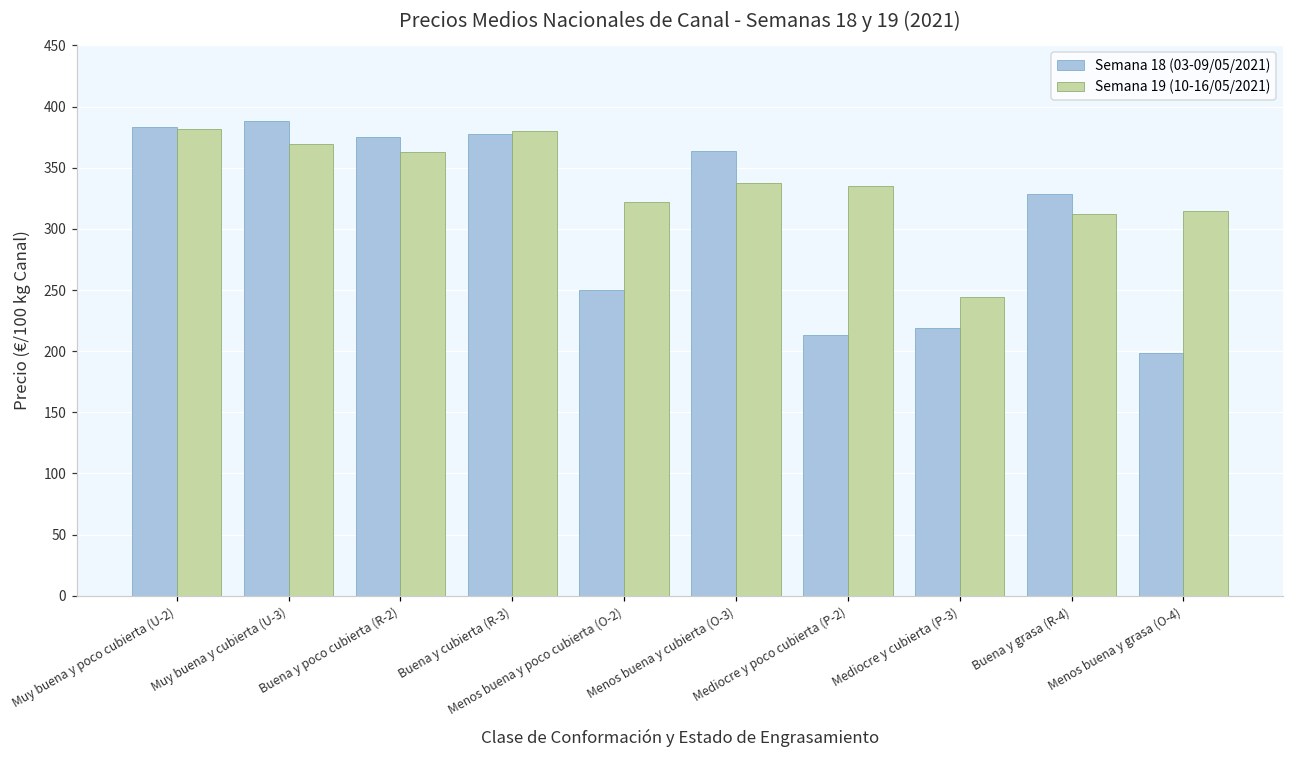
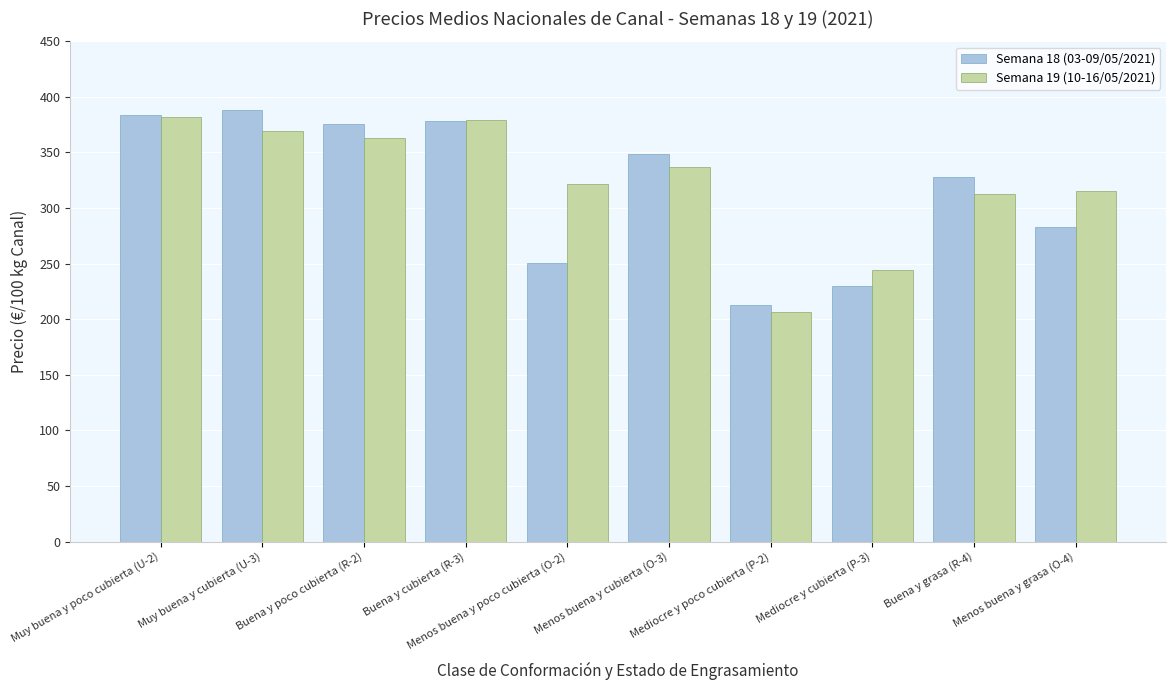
Semana 18 (03-09/05/2021), Menos buena y cubierta (O-3): 364 -> 348
Semana 19 (10-16/05/2021), Mediocre y poco cubierta (P-2): 335 -> 207
Semana 18 (03-09/05/2021), Mediocre y cubierta (P-3): 219 -> 230
Semana 18 (03-09/05/2021), Menos buena y grasa (O-4): 199 -> 283
